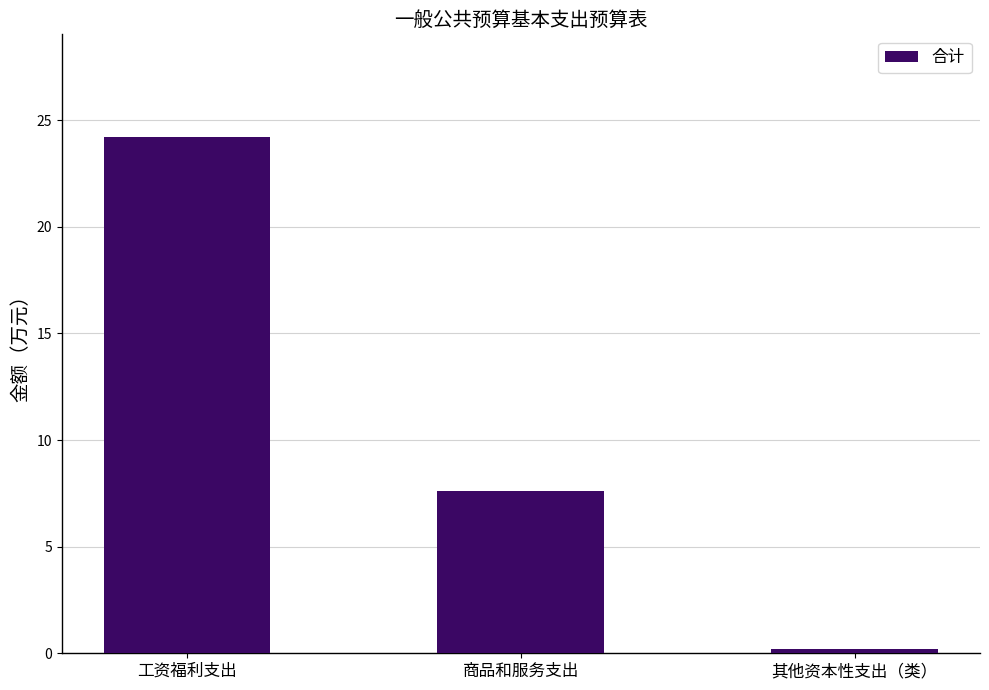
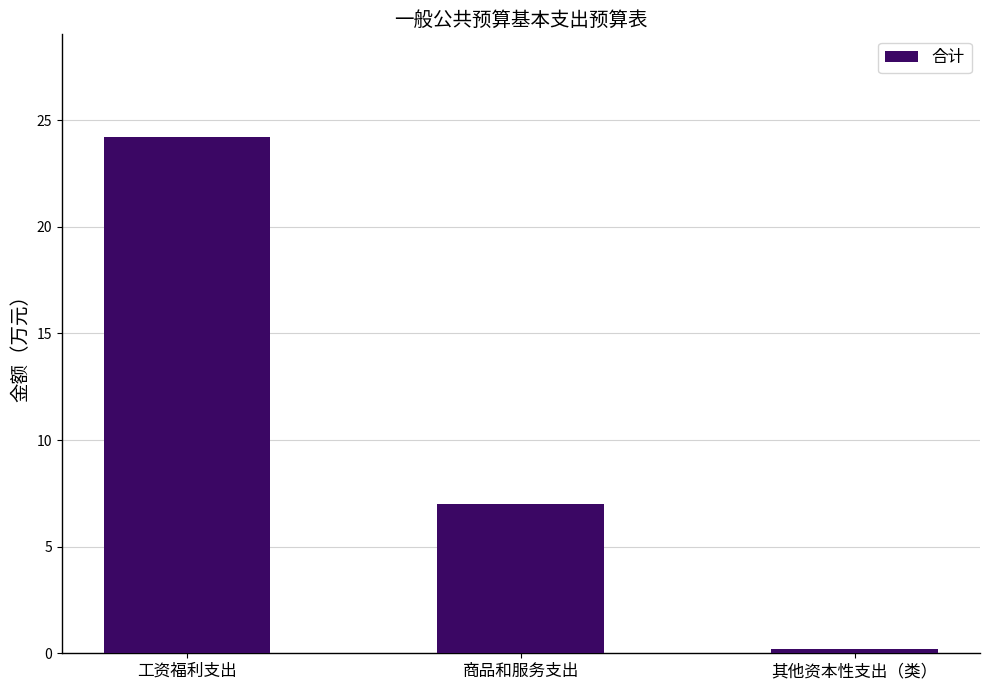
商品和服务支出: 7.6 -> 7.0
